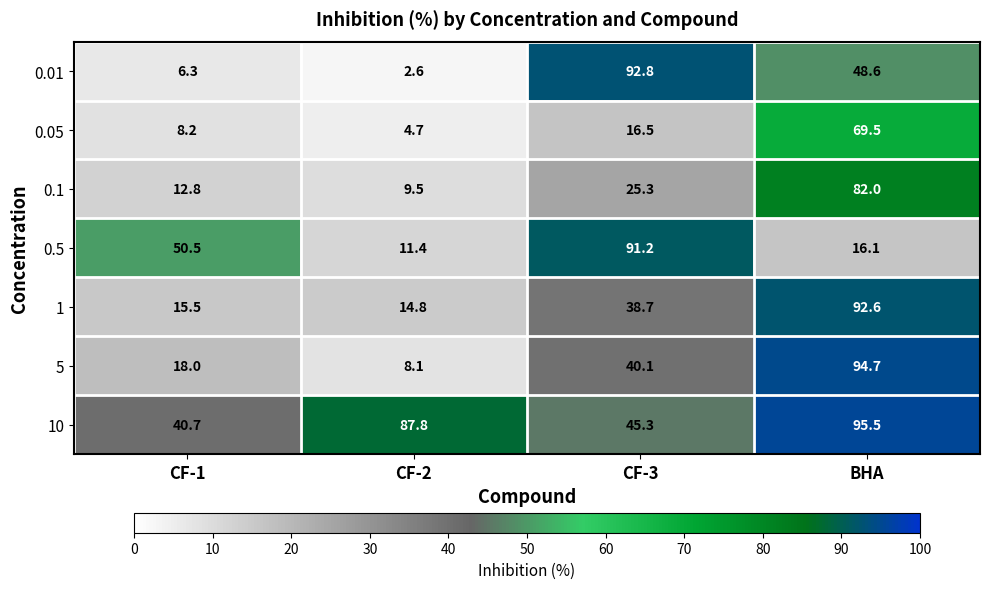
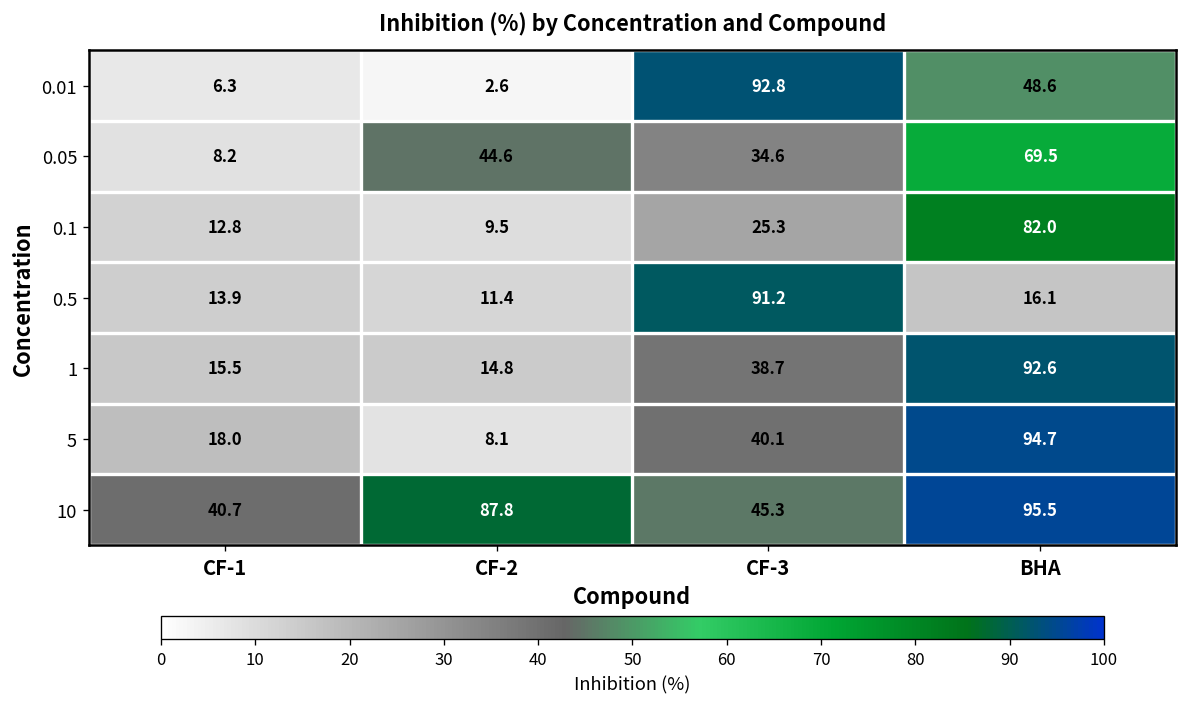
0.05, CF-2: 4.7 -> 44.6
0.05, CF-3: 16.5 -> 34.6
0.5, CF-1: 50.5 -> 13.9
